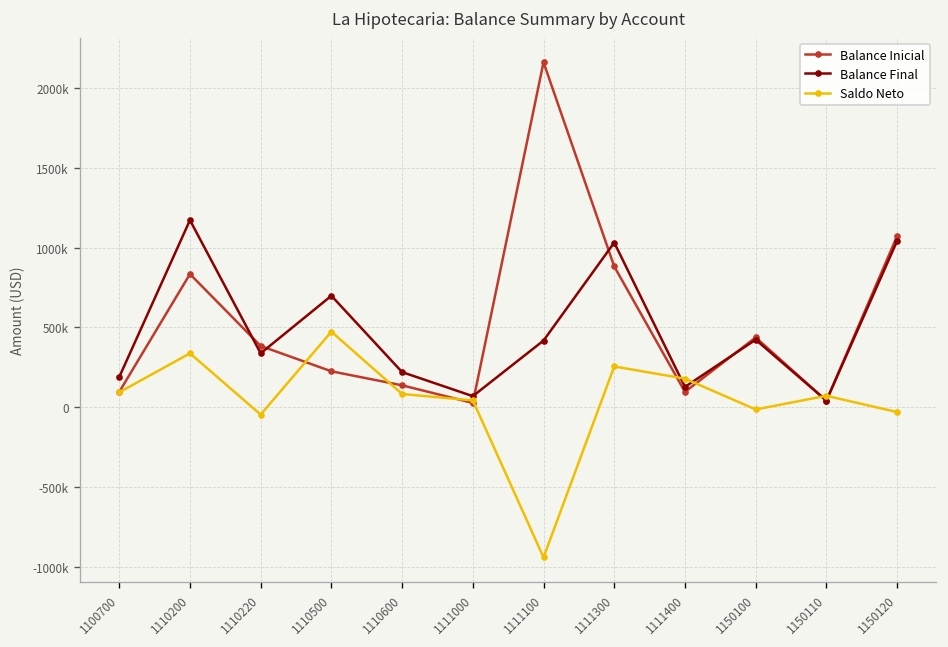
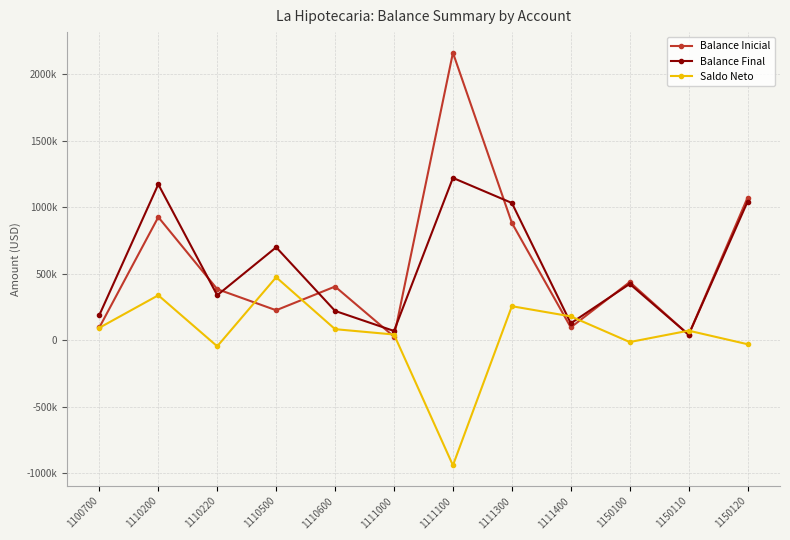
Balance Inicial, 1110200: 840000 -> 930000
Balance Inicial, 1110600: 140000 -> 400000
Balance Final, 1111100: 420000 -> 1220000
